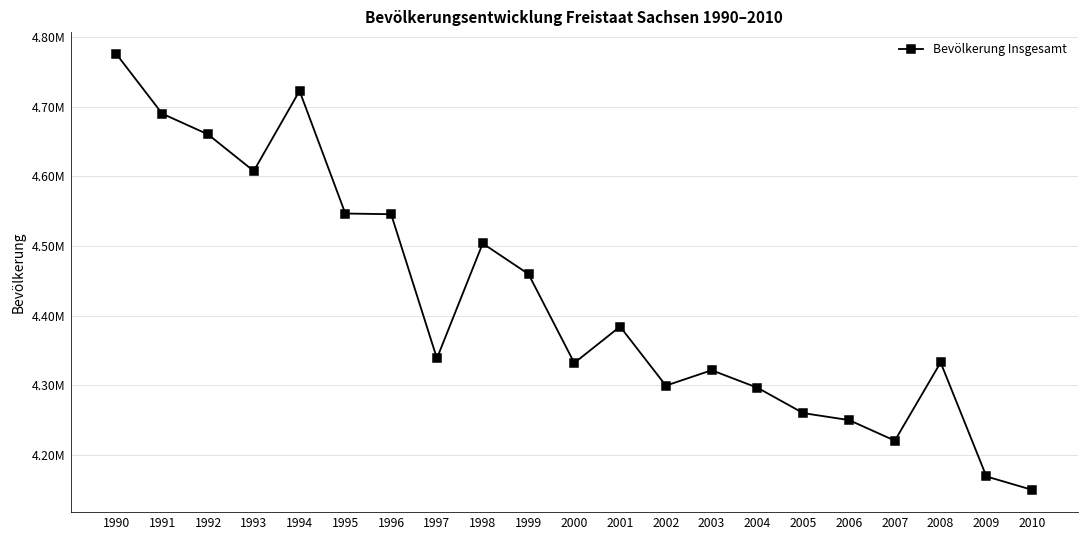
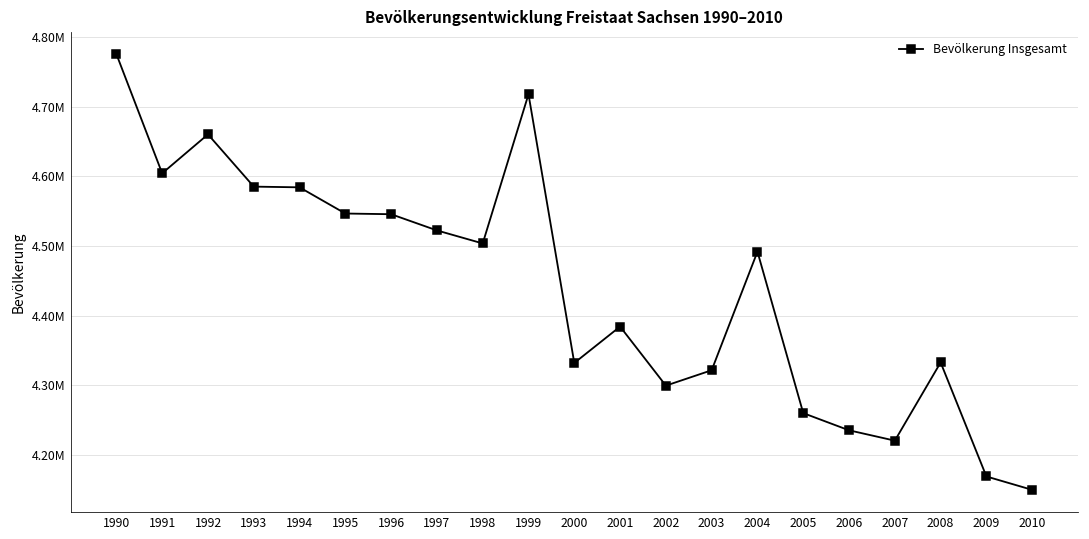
1991: 4690000 -> 4600000
1993: 4610000 -> 4590000
1994: 4720000 -> 4580000
1997: 4340000 -> 4520000
1999: 4460000 -> 4720000
2004: 4300000 -> 4490000
2006: 4250000 -> 4240000
